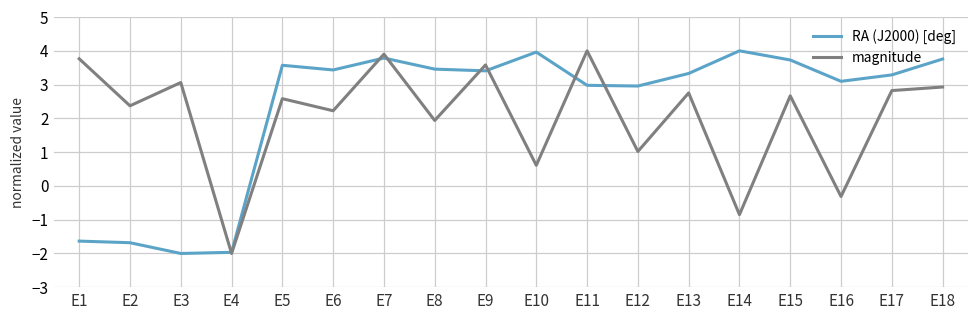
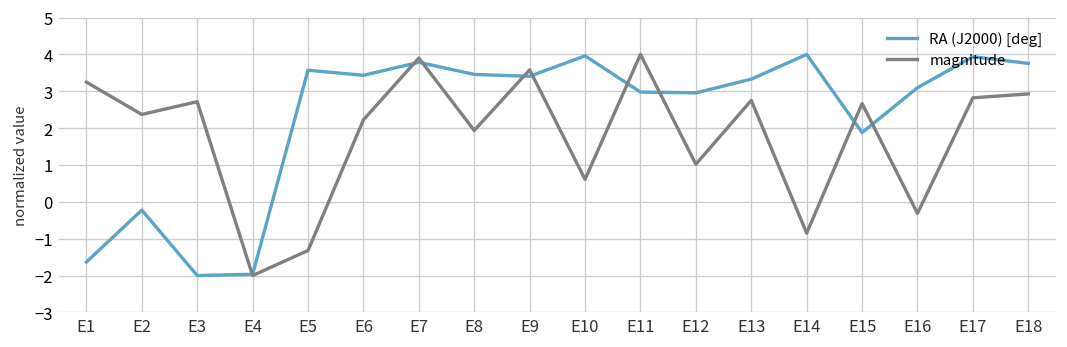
magnitude, E1: 3.8 -> 3.2
RA (J2000) [deg], E2: -1.7 -> -0.2
magnitude, E3: 3.1 -> 2.7
magnitude, E5: 2.6 -> -1.3
RA (J2000) [deg], E15: 3.7 -> 1.9
RA (J2000) [deg], E17: 3.3 -> 3.9
